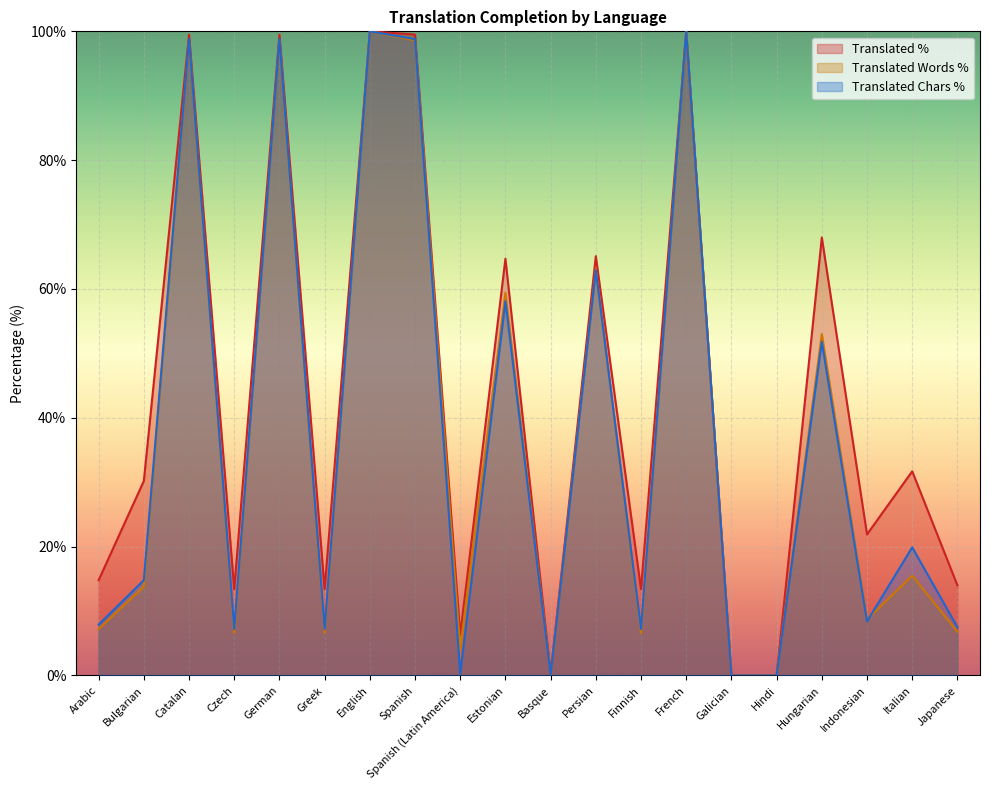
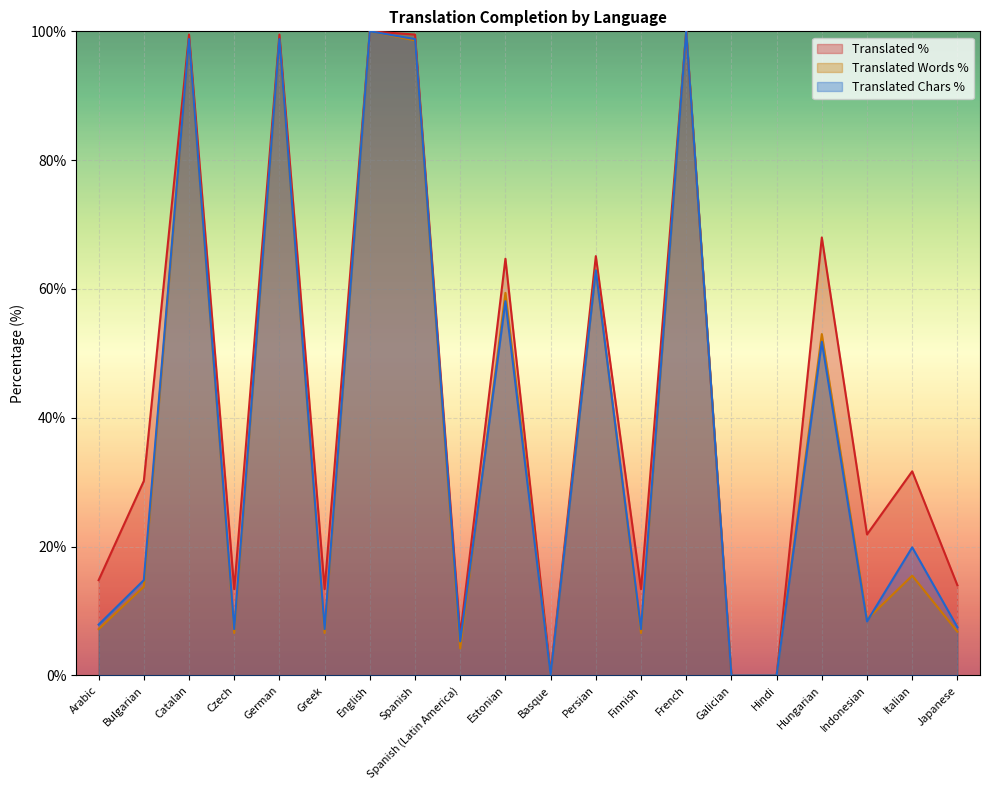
Translated Chars %, Spanish (Latin America): 0% -> 5%
